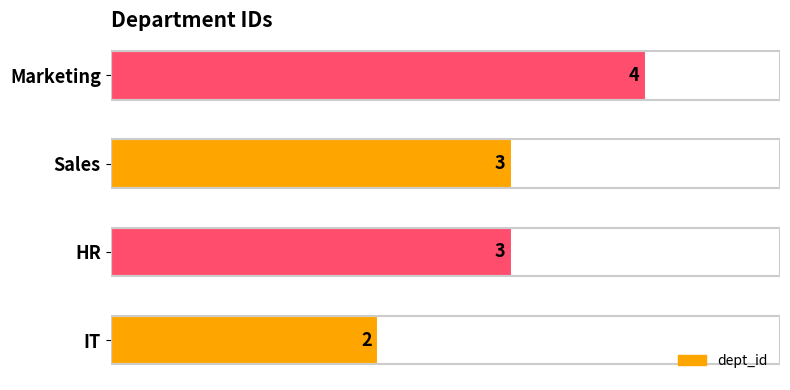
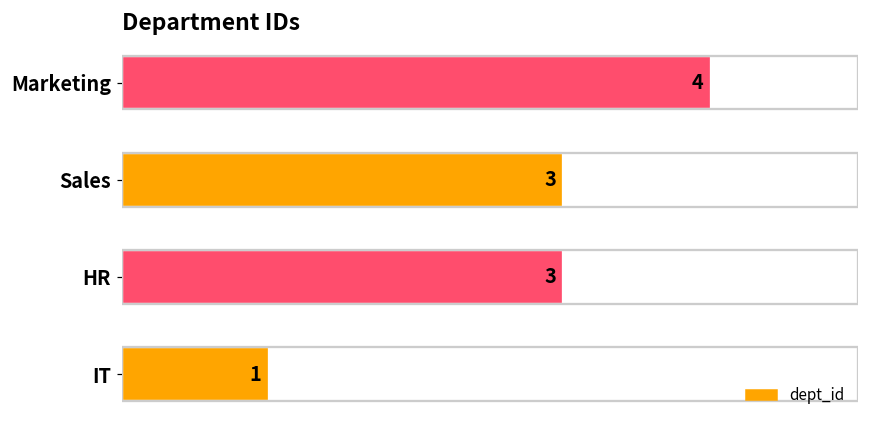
IT: 2 -> 1
